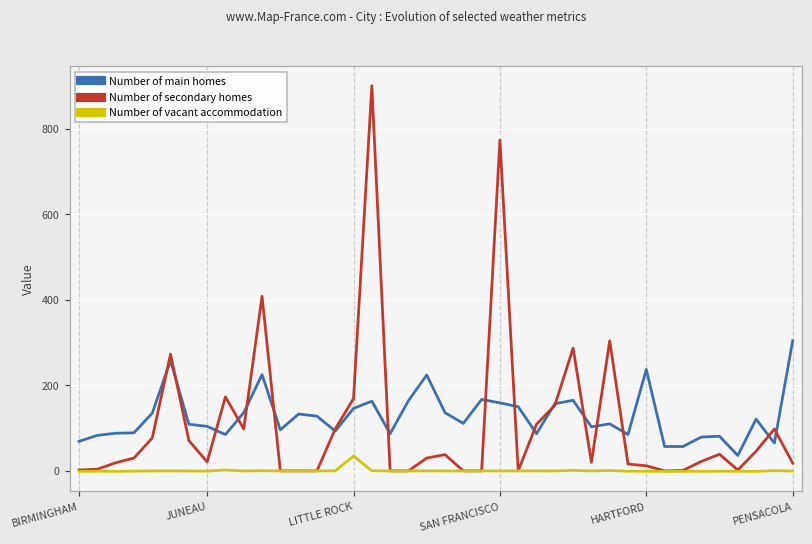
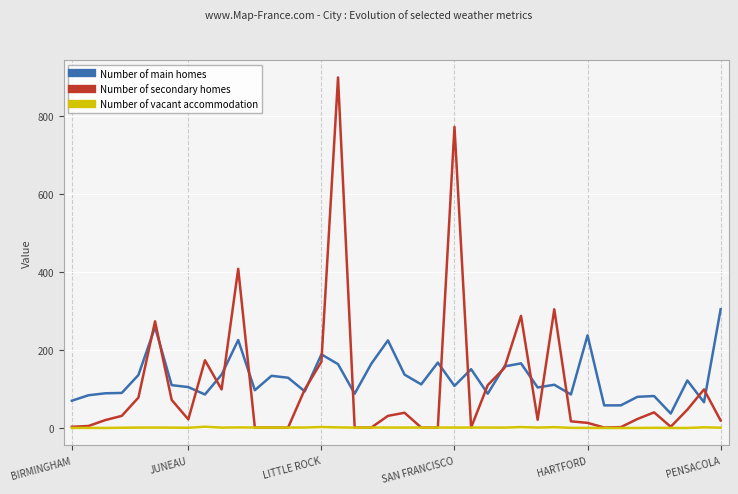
Number of main homes, LITTLE ROCK: 150 -> 190
Number of vacant accommodation, LITTLE ROCK: 30 -> 0
Number of main homes, SAN FRANCISCO: 160 -> 110
